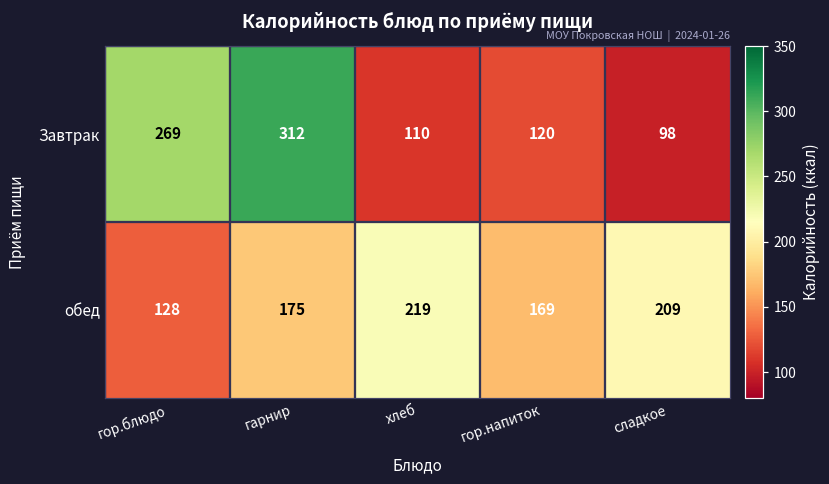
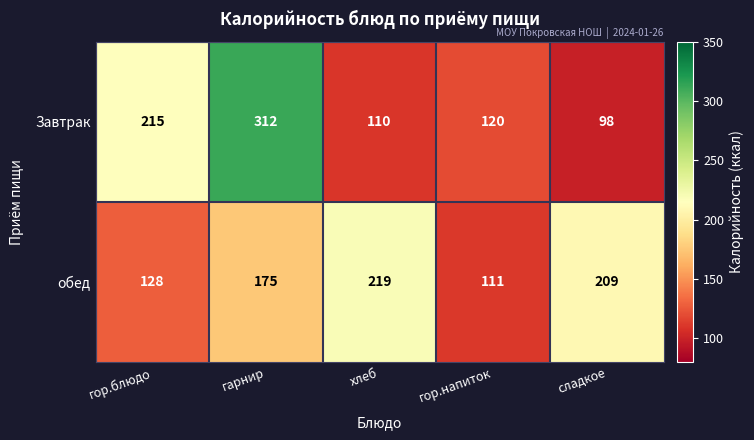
Завтрак, гор.блюдо: 269 -> 215
обед, гор.напиток: 169 -> 111
